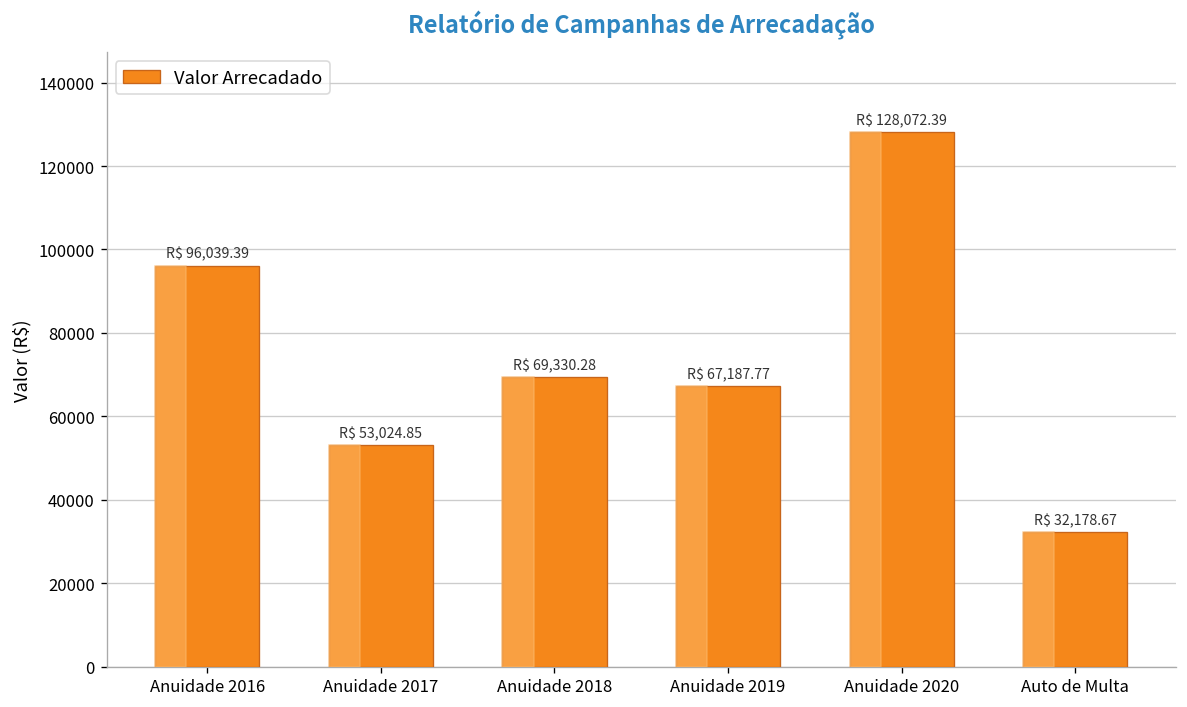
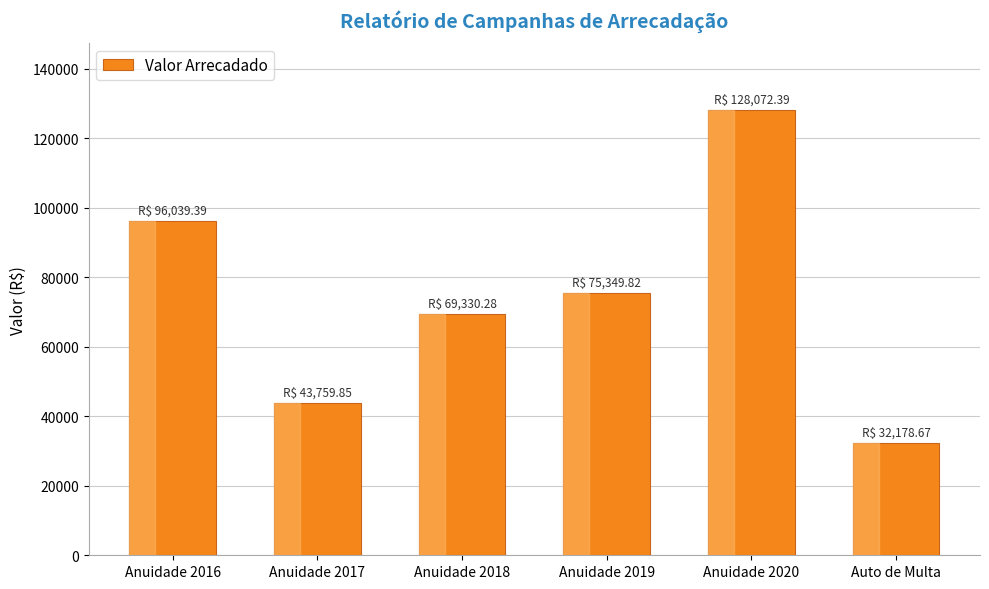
Anuidade 2017: 53,024.85 -> 43,759.85
Anuidade 2019: 67,187.77 -> 75,349.82
